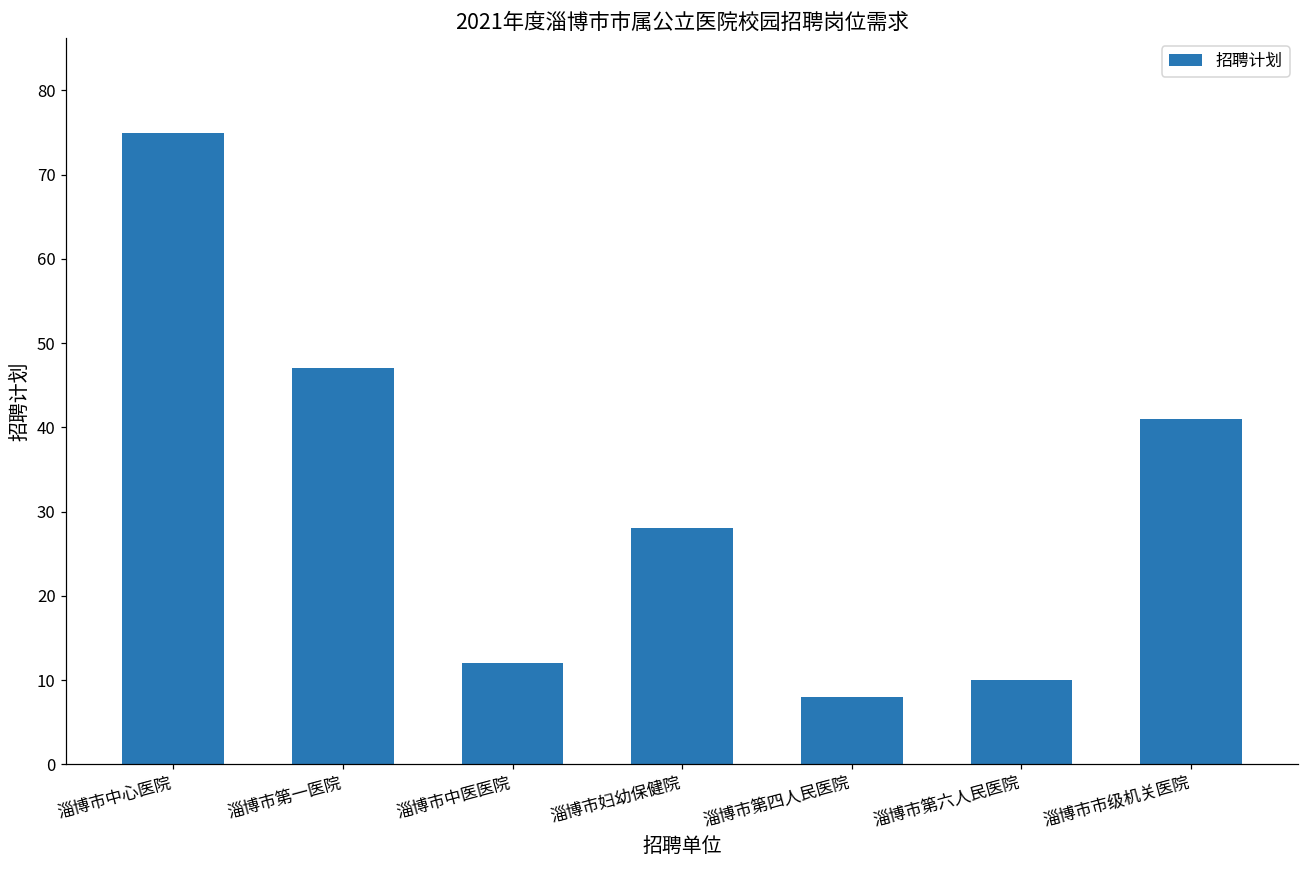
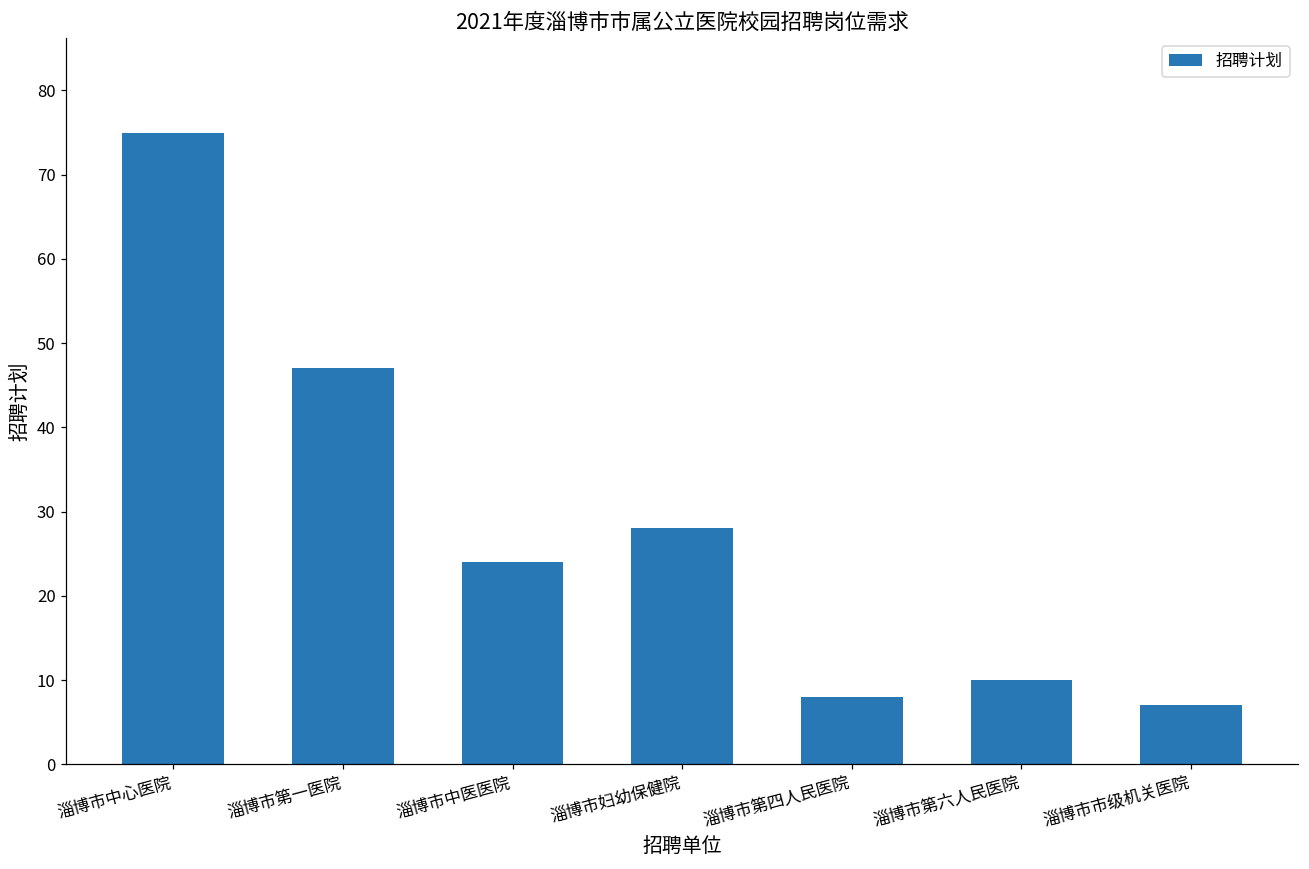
淄博市中医医院: 12 -> 24
淄博市市级机关医院: 41 -> 7
